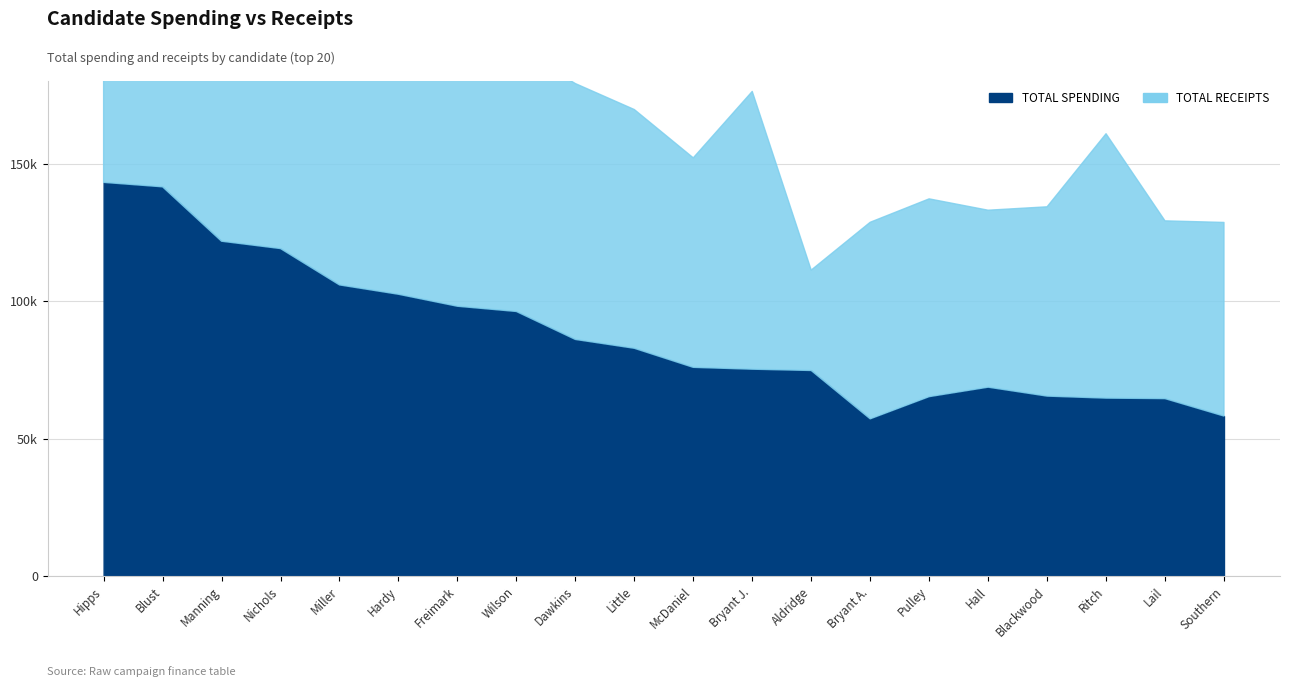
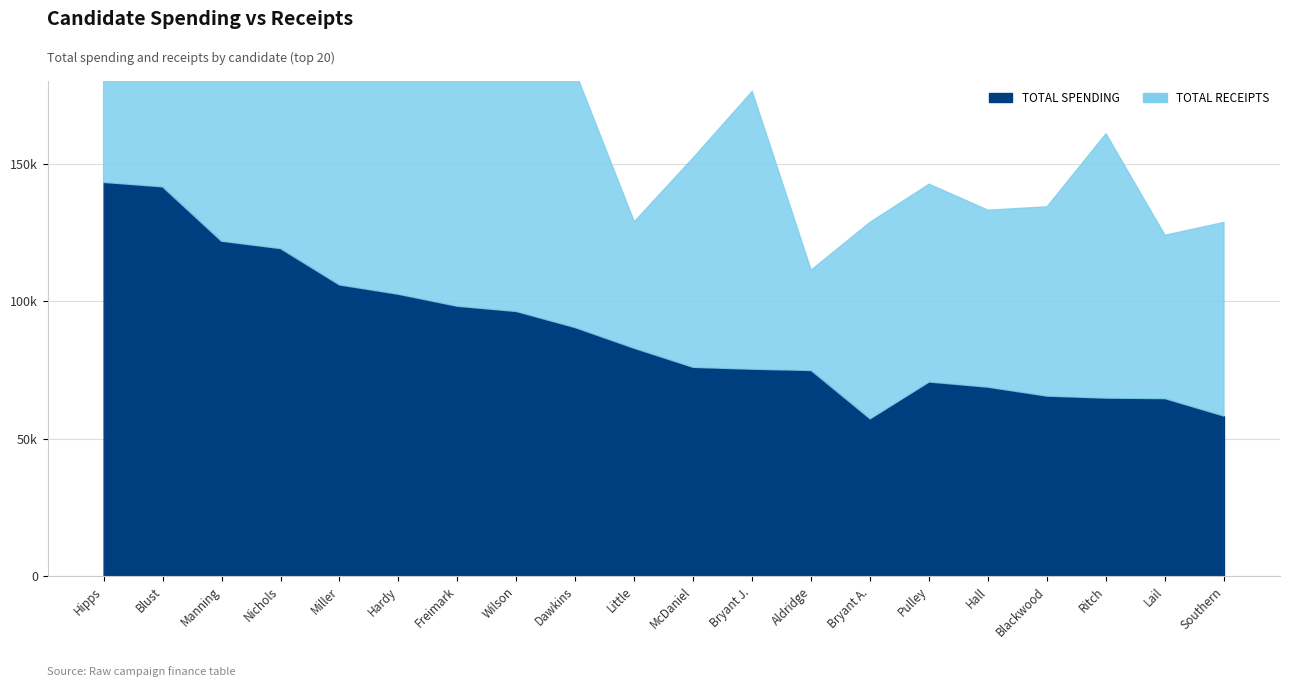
TOTAL SPENDING, Dawkins: 86000 -> 90000
TOTAL RECEIPTS, Little: 87000 -> 46000
TOTAL SPENDING, Pulley: 65000 -> 71000
TOTAL RECEIPTS, Lail: 65000 -> 59000
